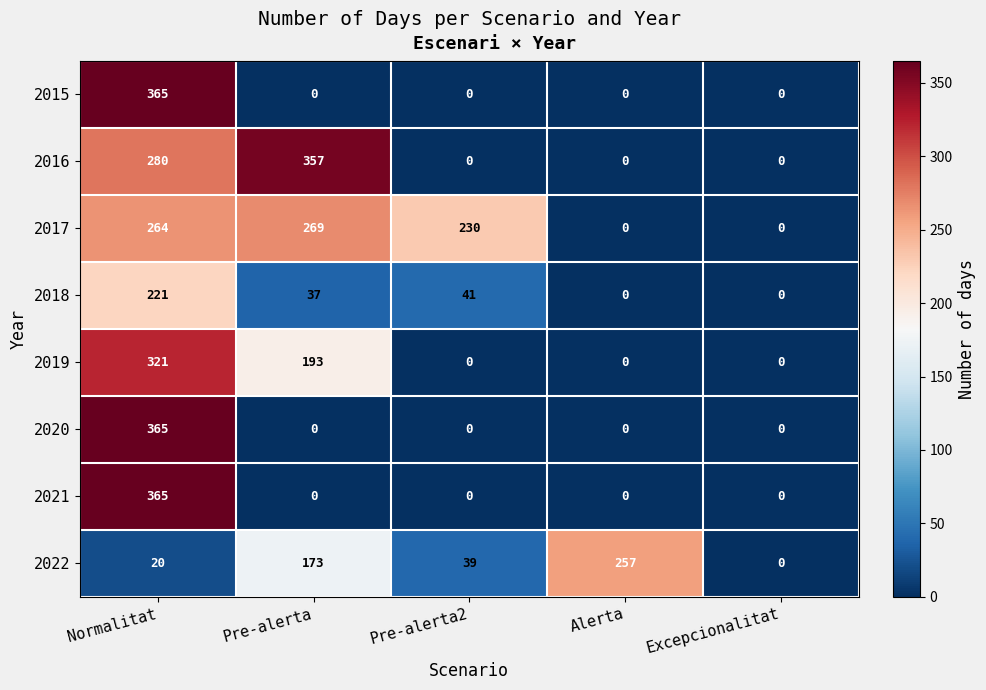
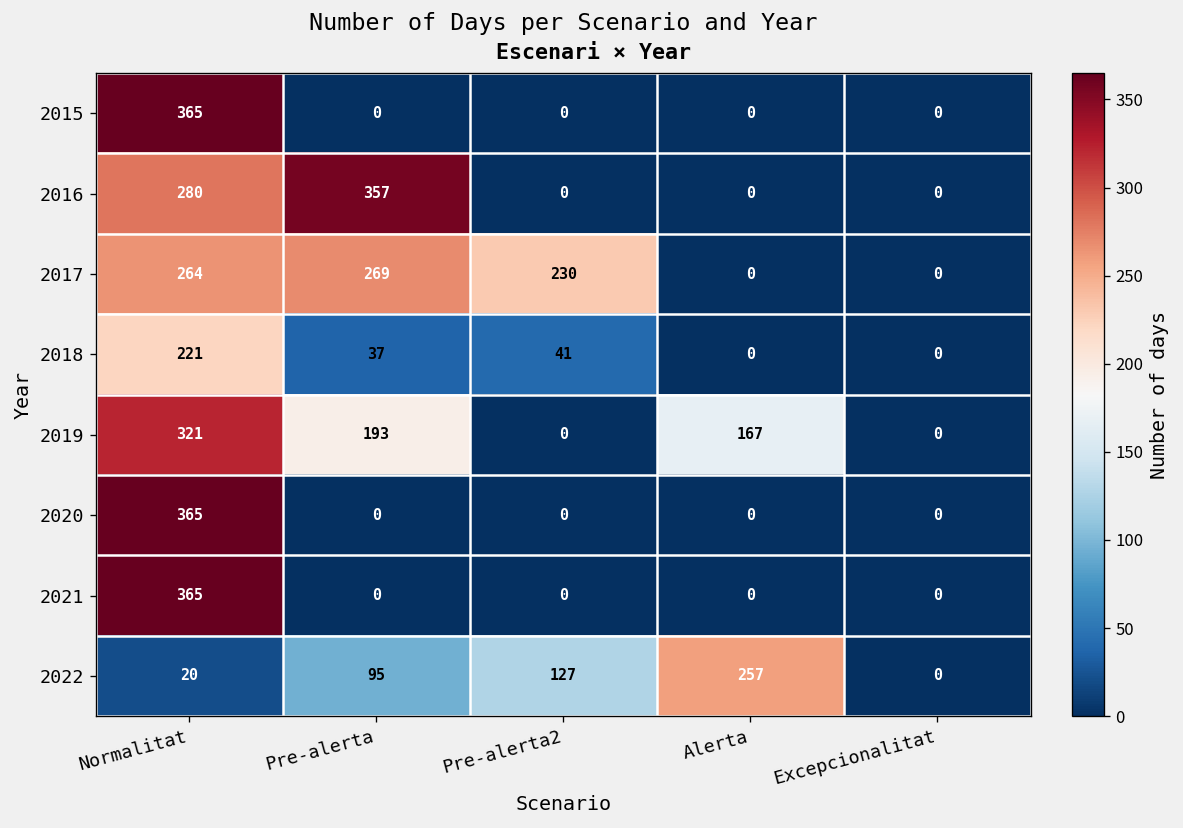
2019, Alerta: 0 -> 167
2022, Pre-alerta: 173 -> 95
2022, Pre-alerta2: 39 -> 127
